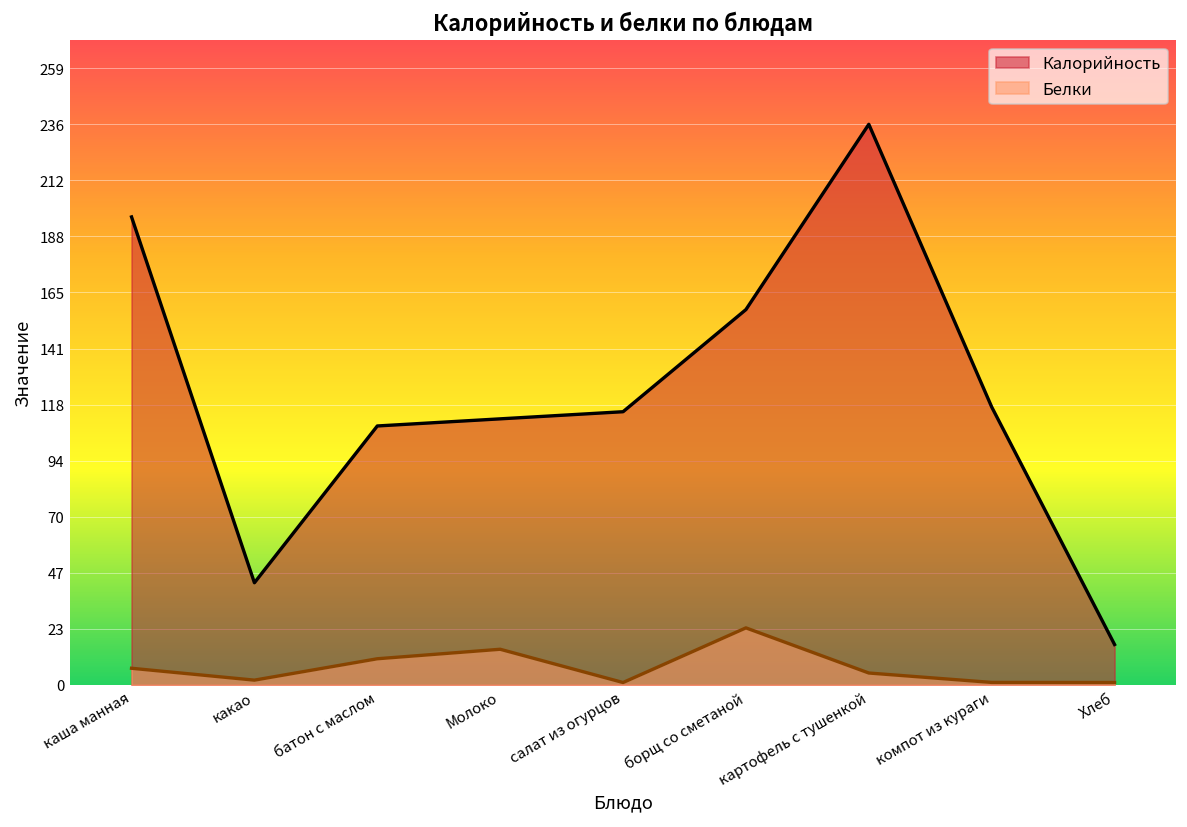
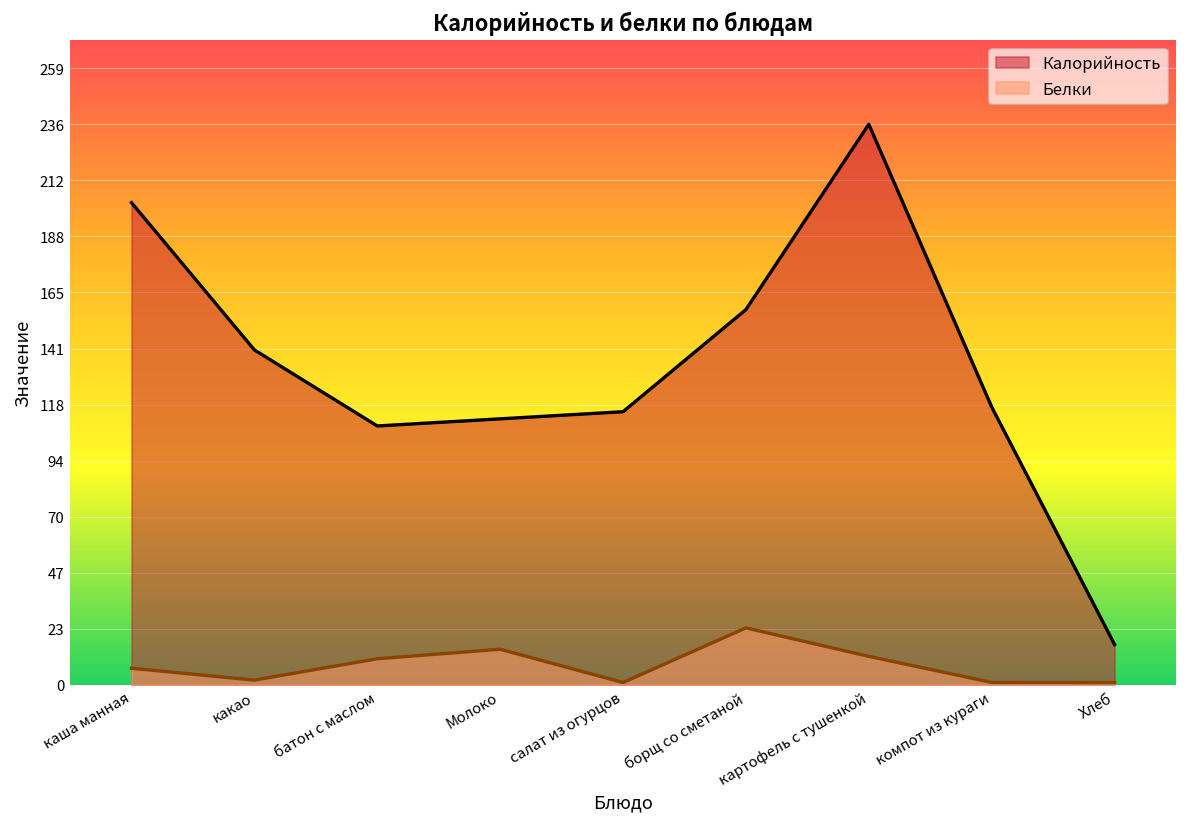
Калорийность, каша манная: 197 -> 203
Калорийность, какао: 43 -> 141
Белки, картофель с тушенкой: 5 -> 12
